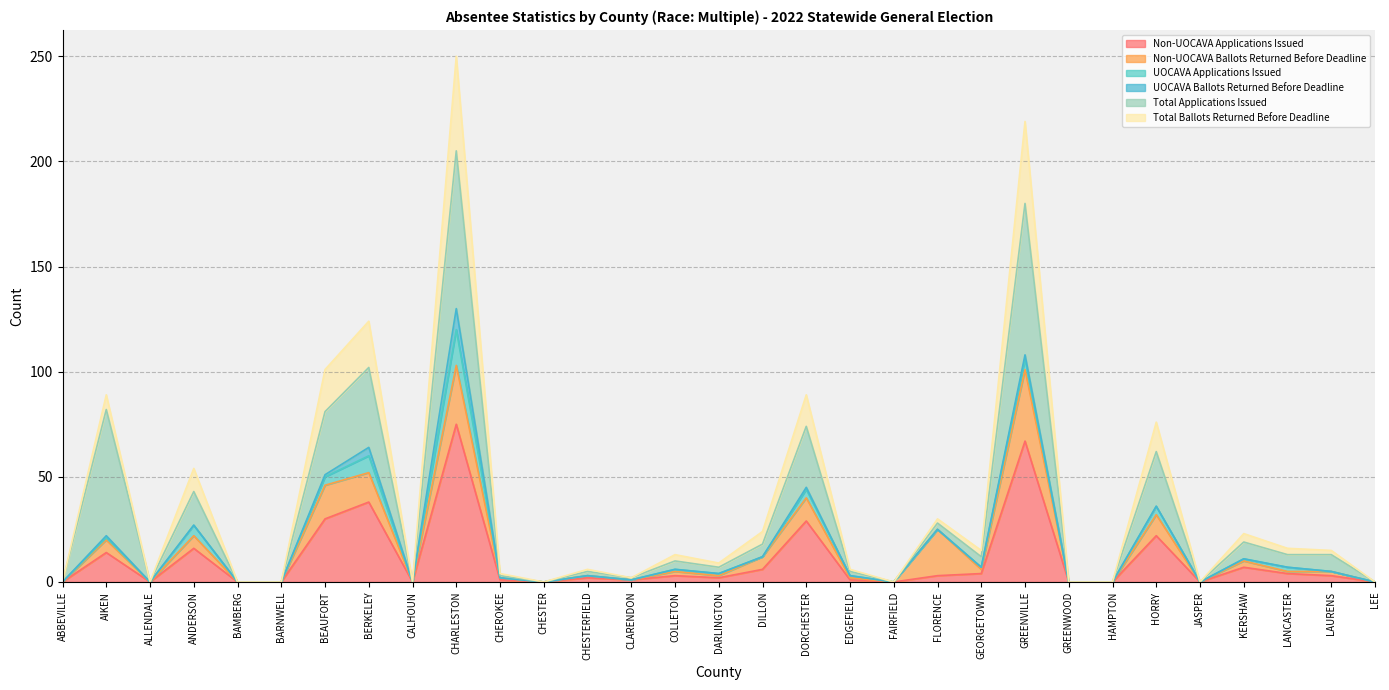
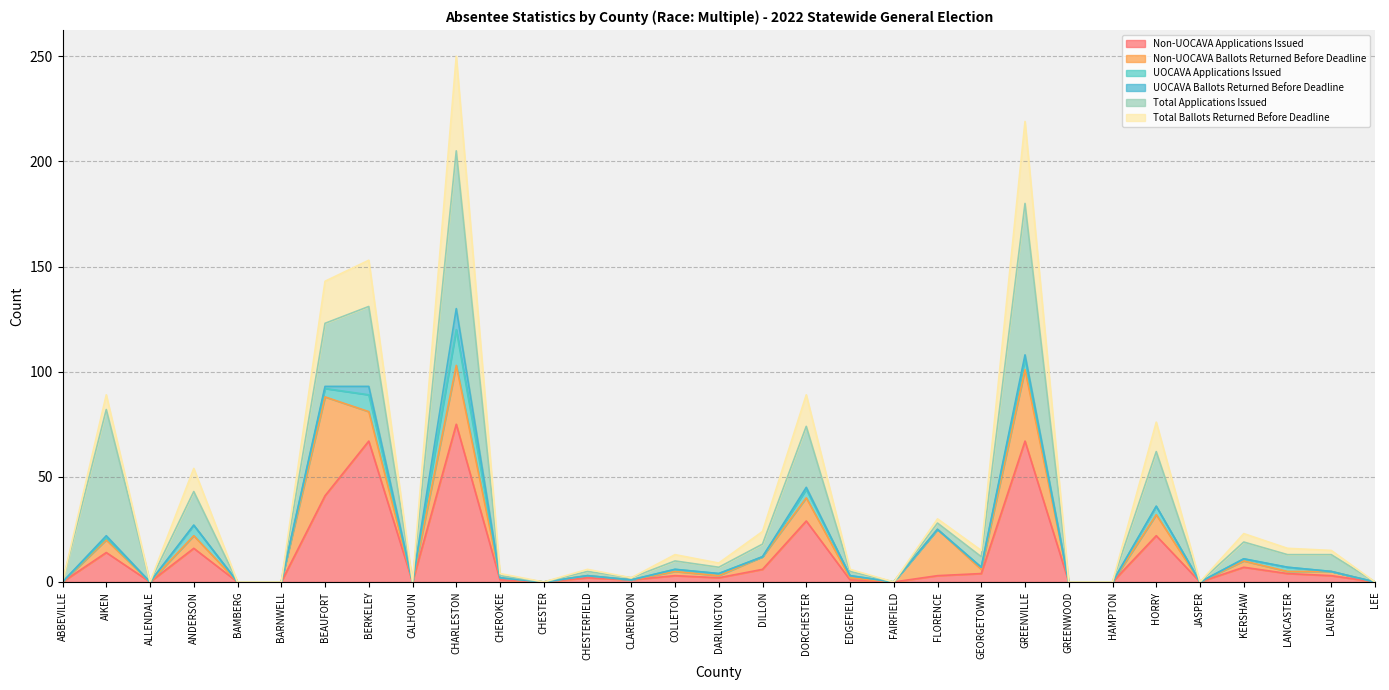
Non-UOCAVA Applications Issued, BEAUFORT: 30 -> 41
Non-UOCAVA Ballots Returned Before Deadline, BEAUFORT: 16 -> 47
Non-UOCAVA Applications Issued, BERKELEY: 38 -> 67
